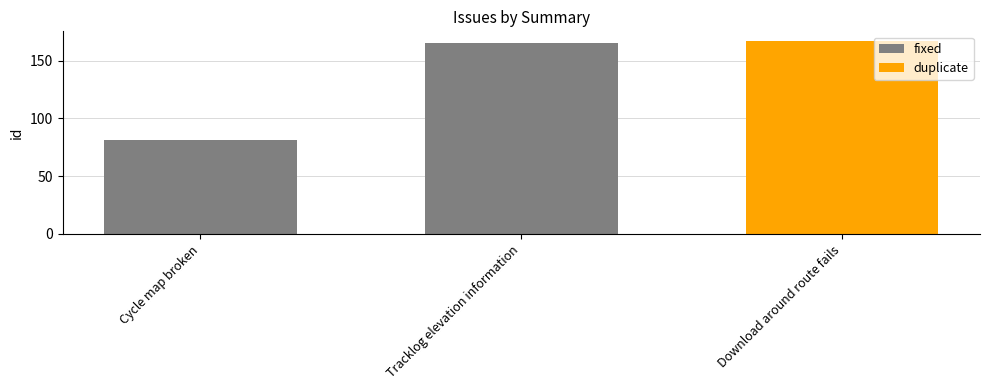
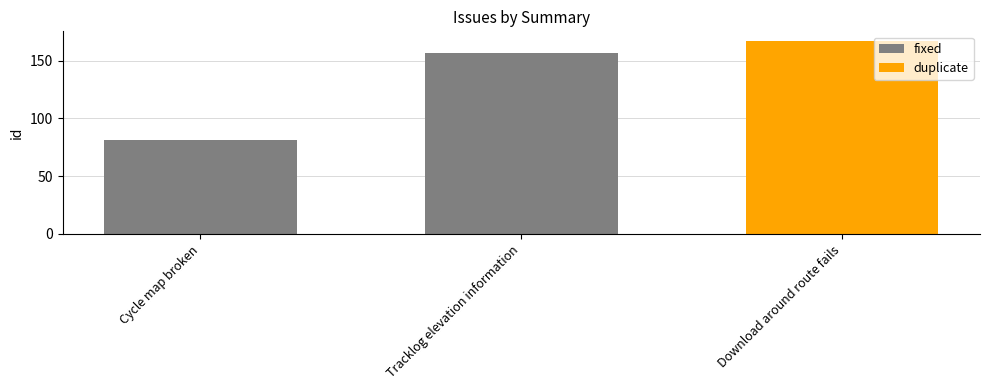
Tracklog elevation information: 165 -> 157
